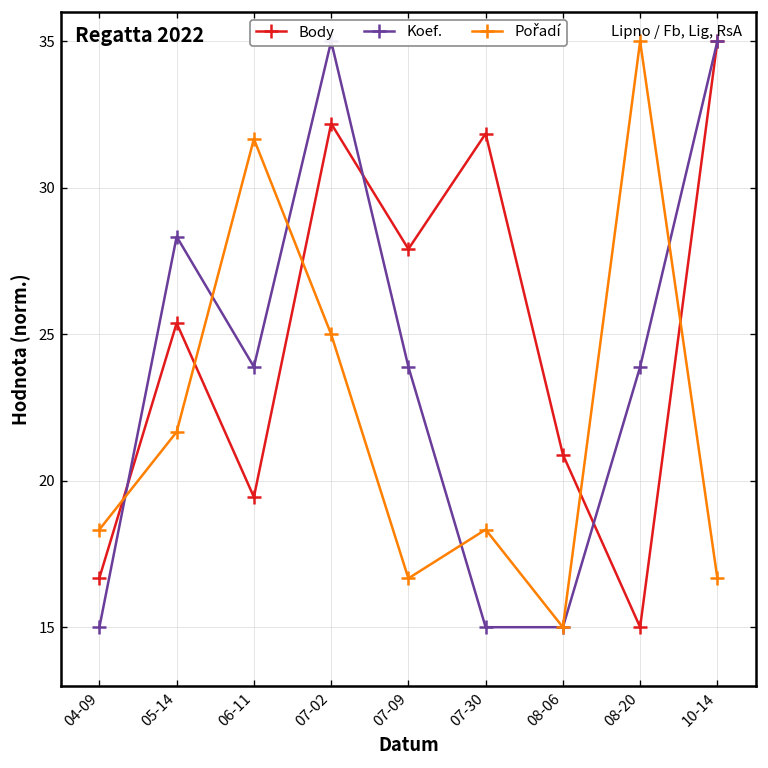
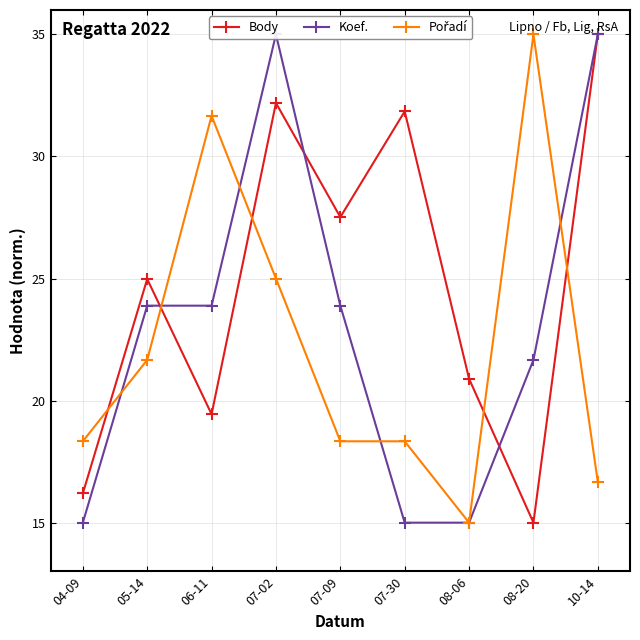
Body, 04-09: 16.7 -> 16.2
Body, 05-14: 25.4 -> 25.0
Koef., 05-14: 28.3 -> 23.9
Body, 07-09: 27.9 -> 27.5
Pořadí, 07-09: 16.7 -> 18.3
Koef., 08-20: 23.9 -> 21.7
